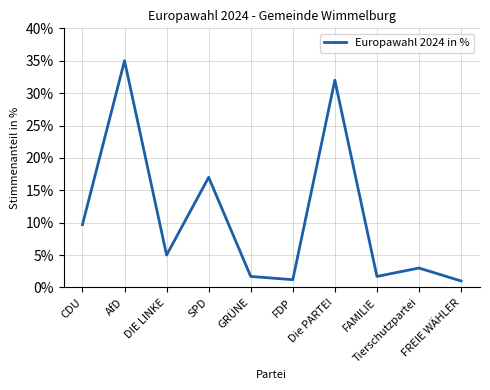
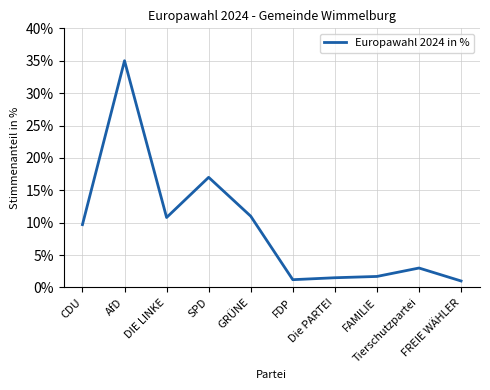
DIE LINKE: 5% -> 11%
GRÜNE: 2% -> 11%
Die PARTEI: 32% -> 2%
